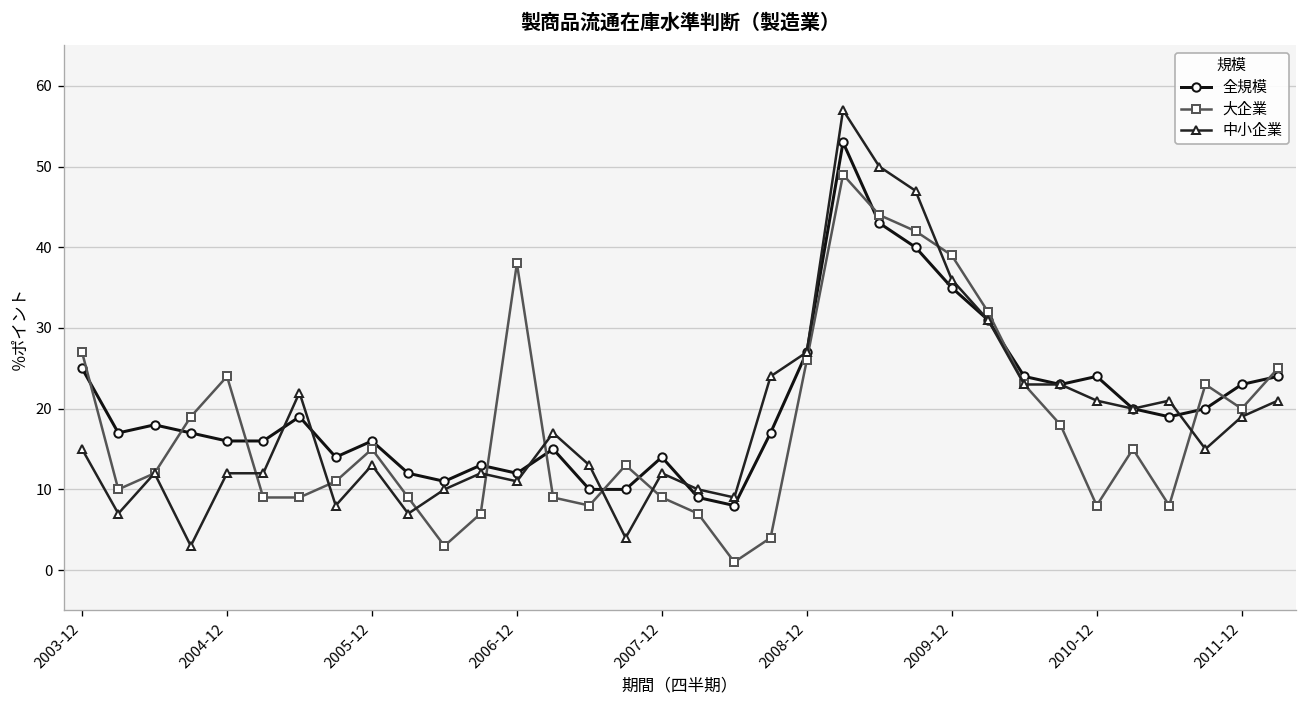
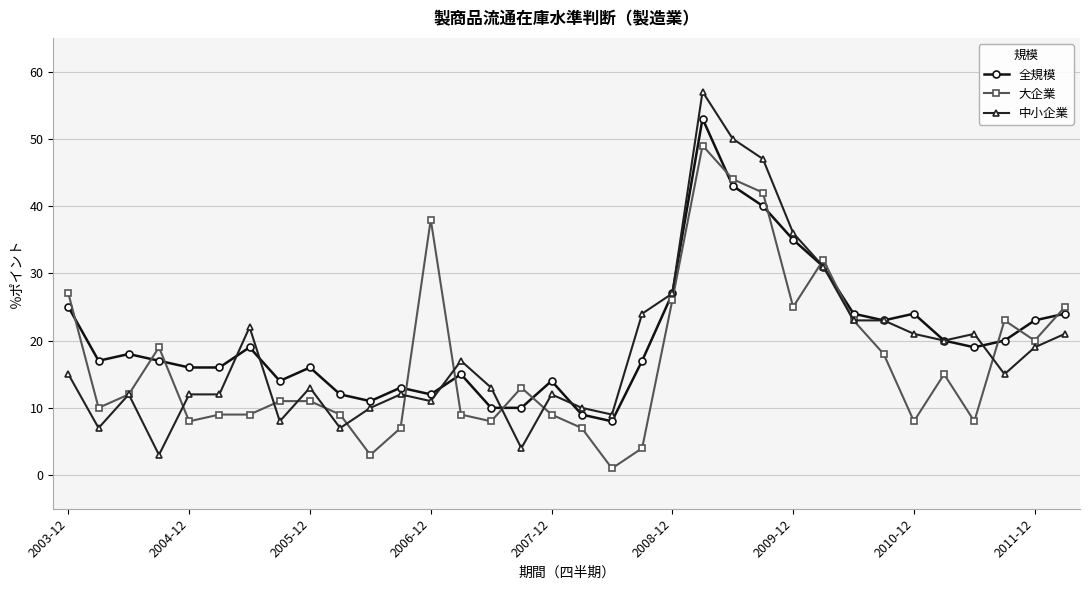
大企業, 2004-12: 24 -> 8
大企業, 2005-12: 15 -> 11
大企業, 2009-12: 39 -> 25
